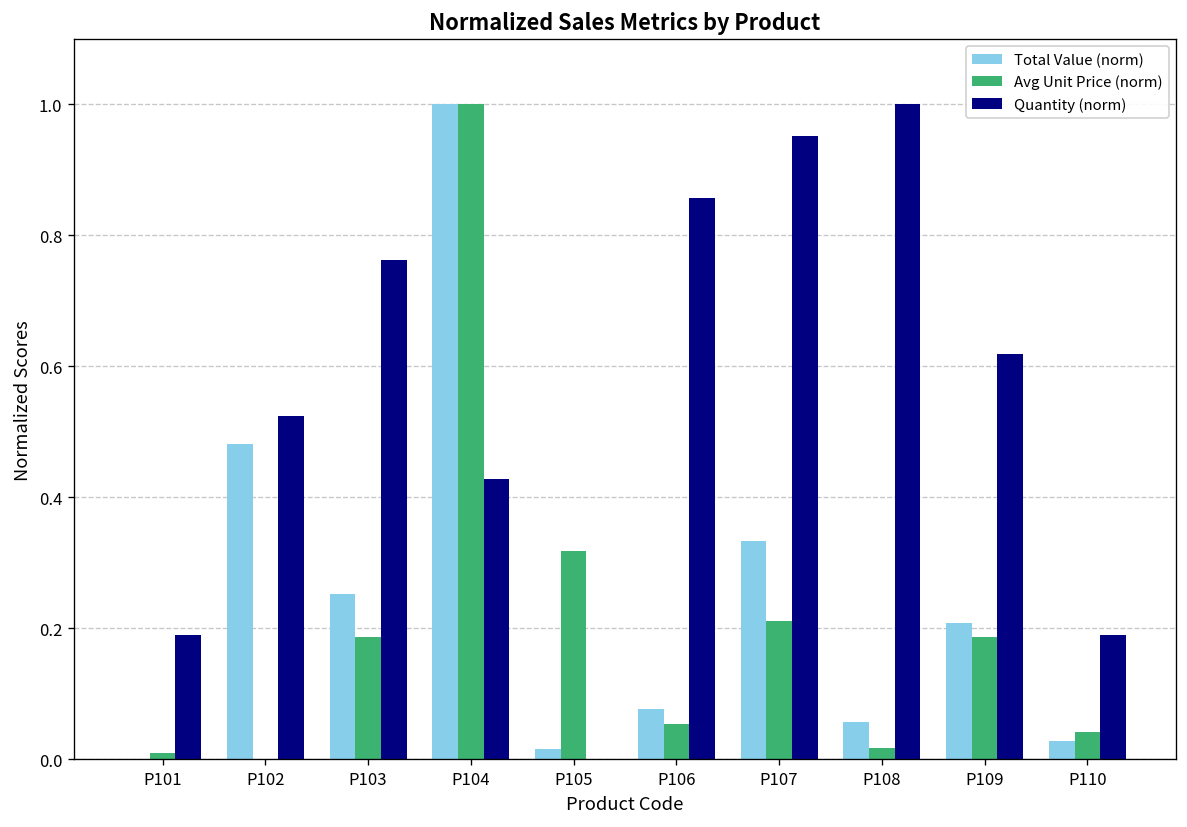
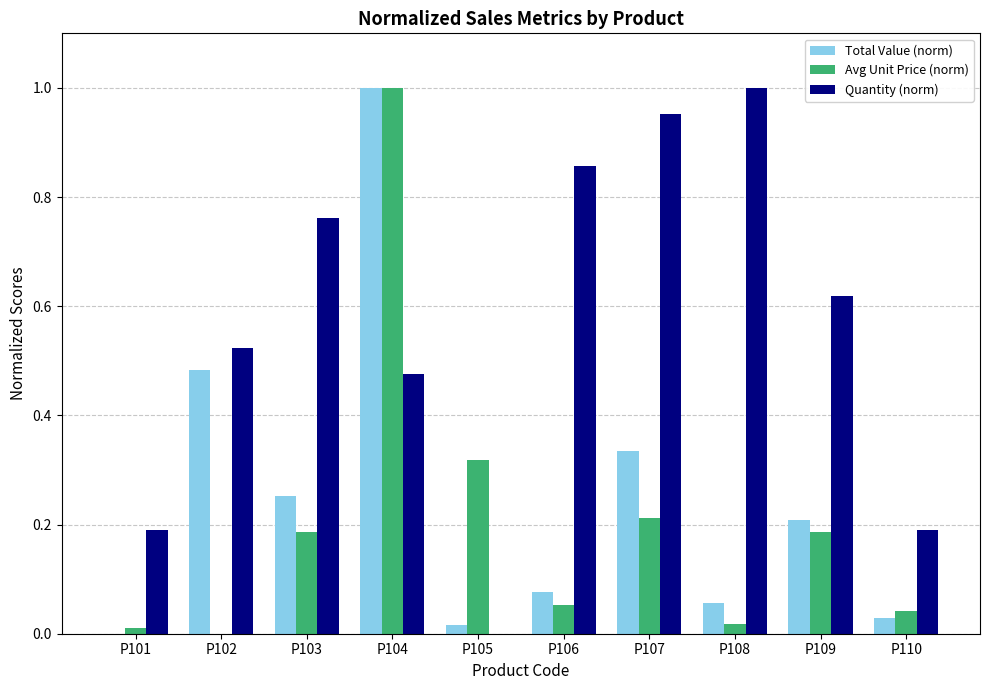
Quantity (norm), P104: 0.43 -> 0.48
